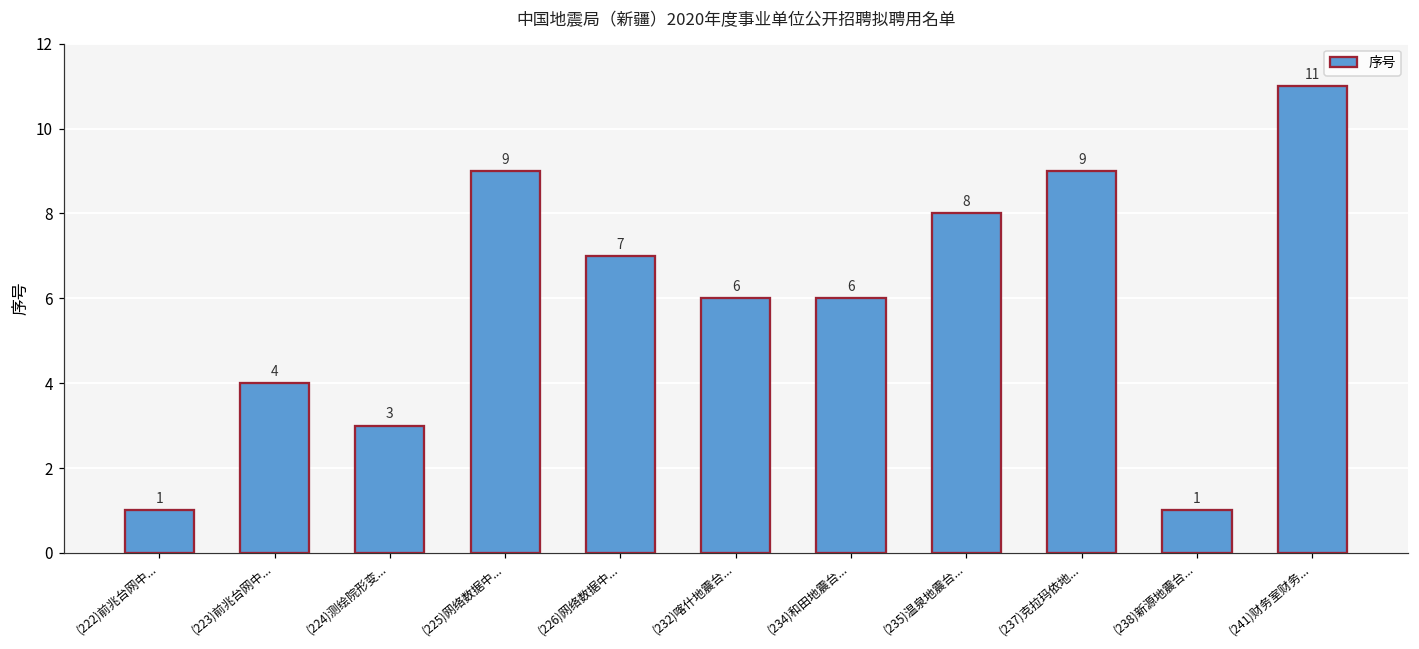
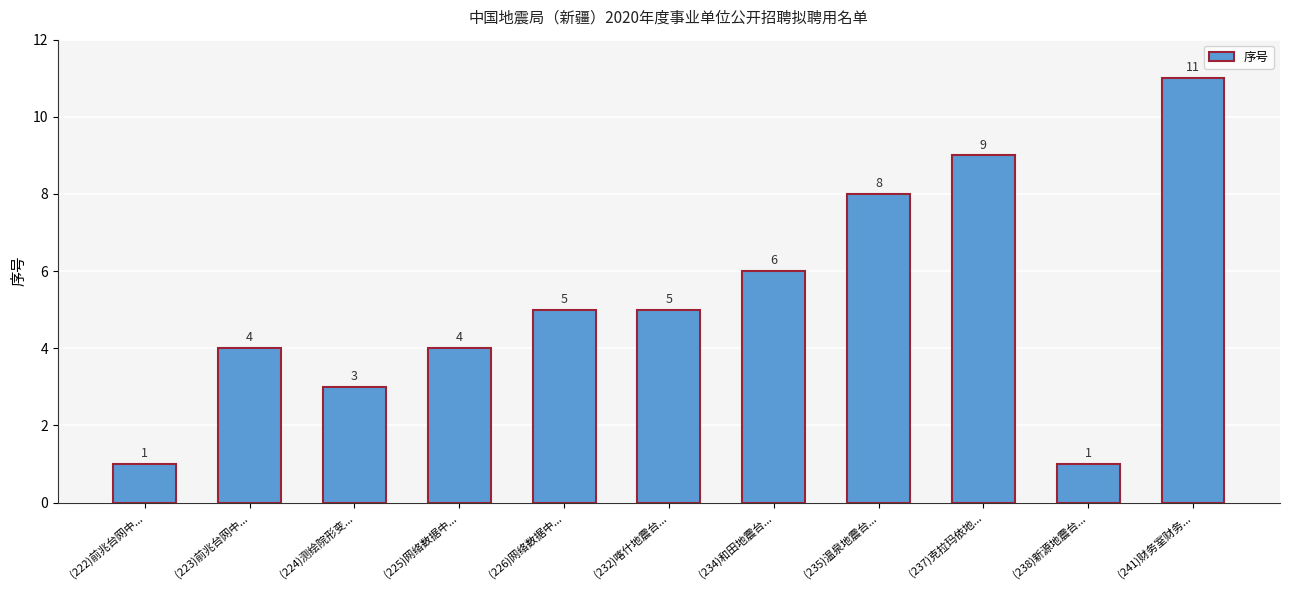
(225)网络数据中...: 9 -> 4
(226)网络数据中...: 7 -> 5
(232)喀什地震台...: 6 -> 5
